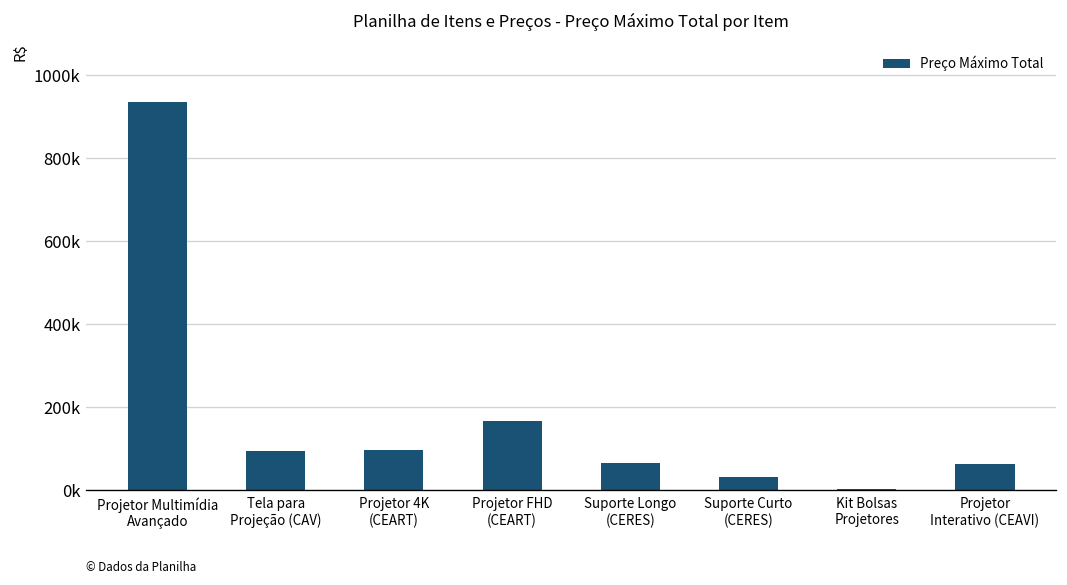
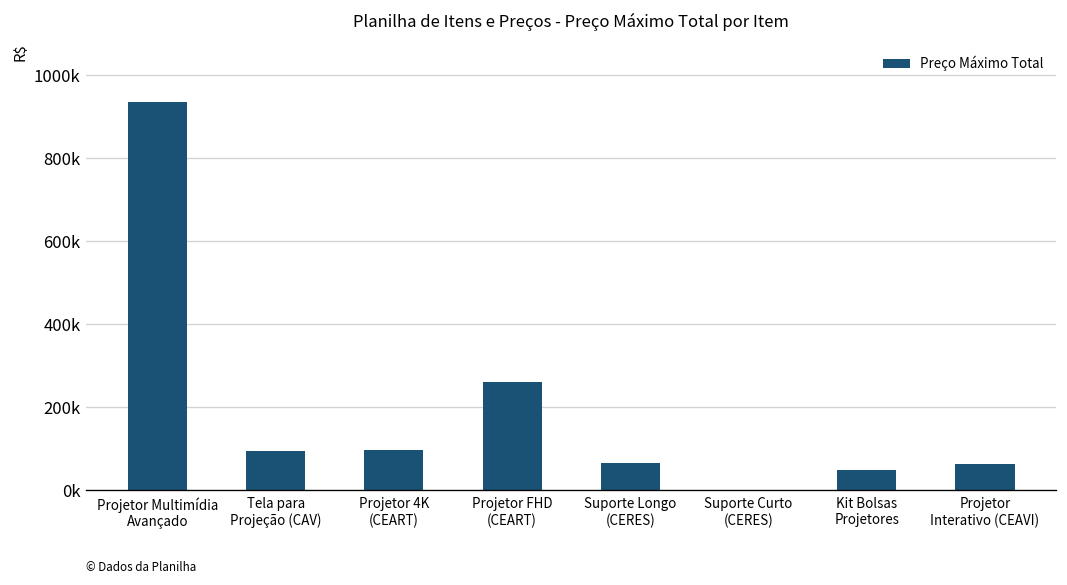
Projetor FHD (CEART): 170000 -> 260000
Suporte Curto (CERES): 30000 -> 0
Kit Bolsas Projetores: 0 -> 50000
